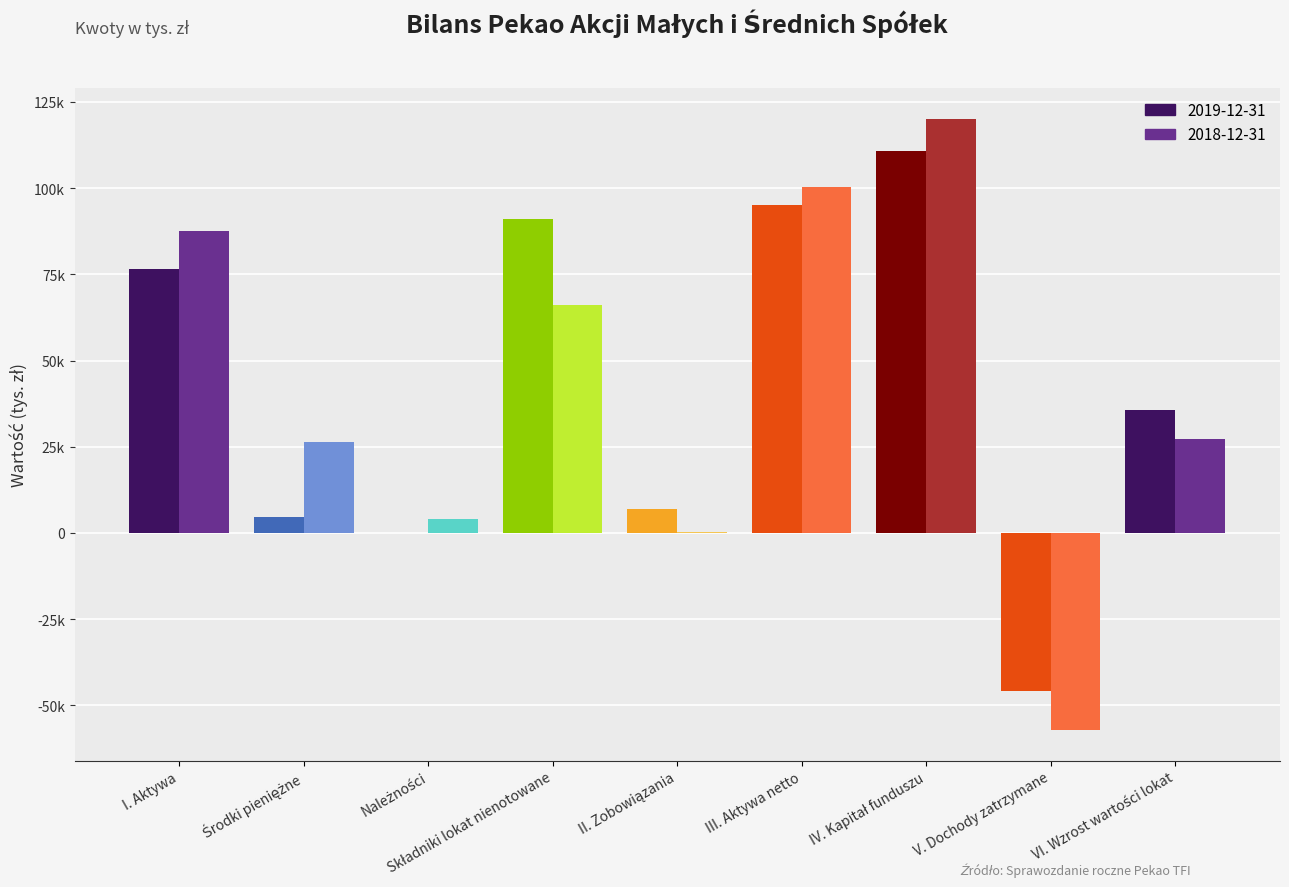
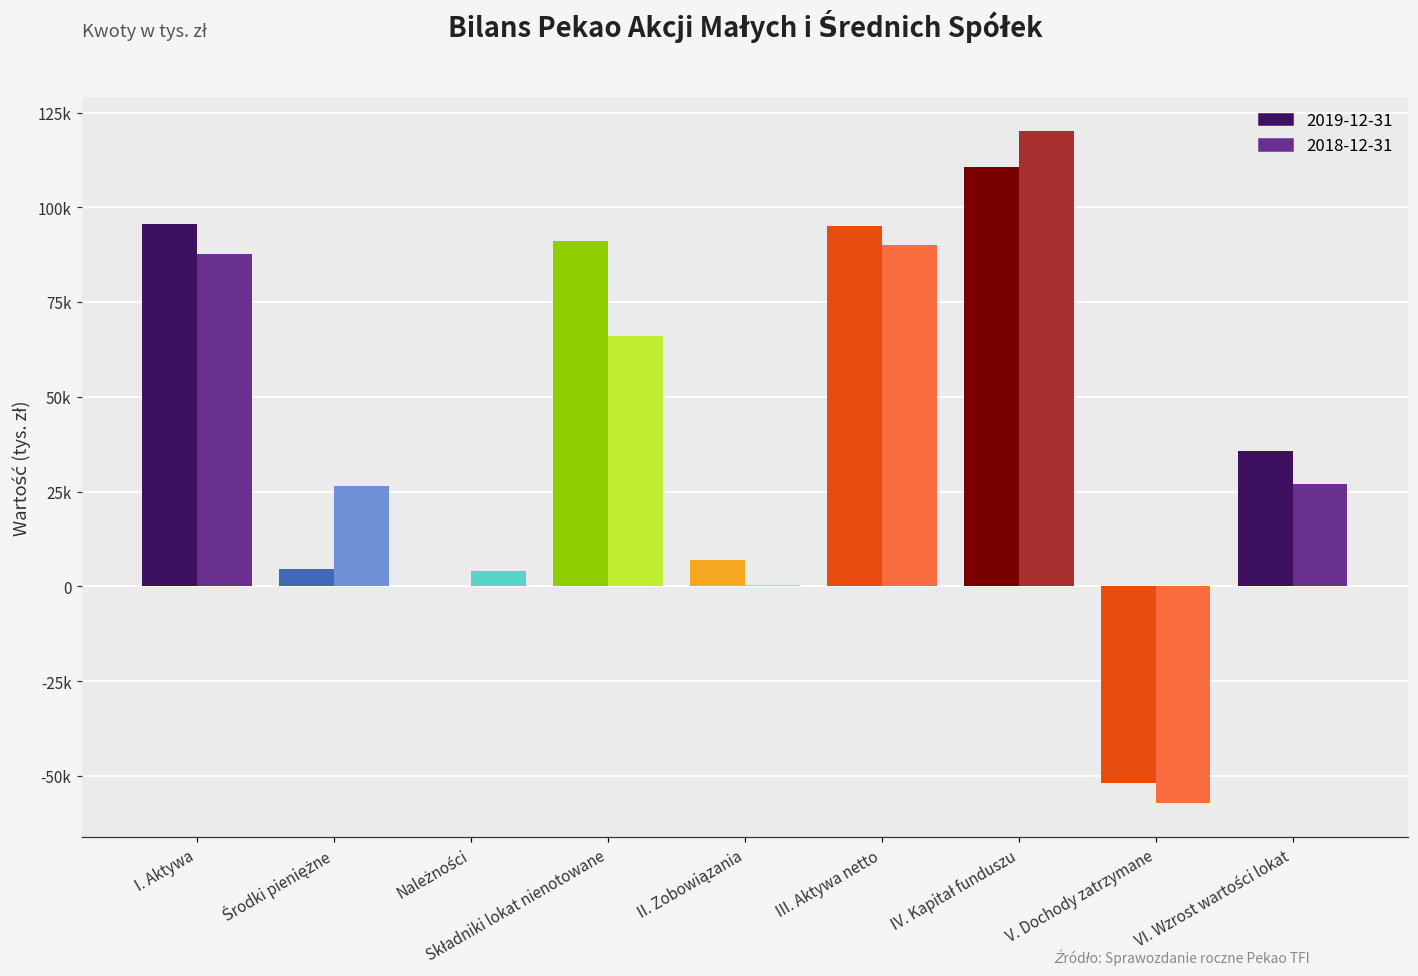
2019-12-31, I. Aktywa: 76000 -> 96000
2018-12-31, III. Aktywa netto: 100000 -> 90000
2019-12-31, V. Dochody zatrzymane: -46000 -> -52000
